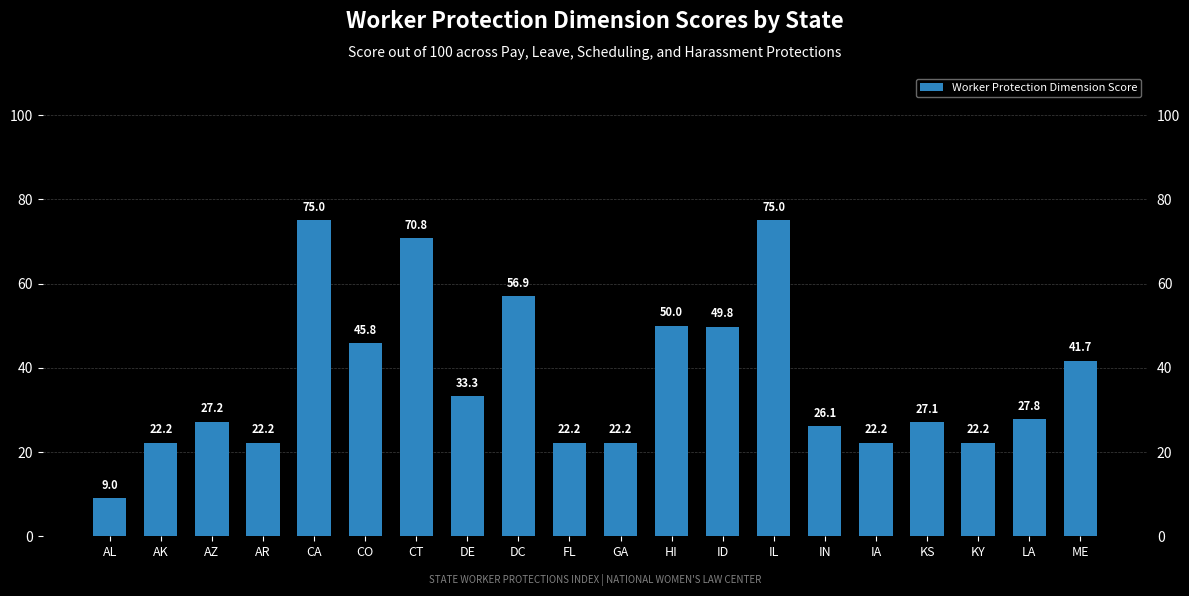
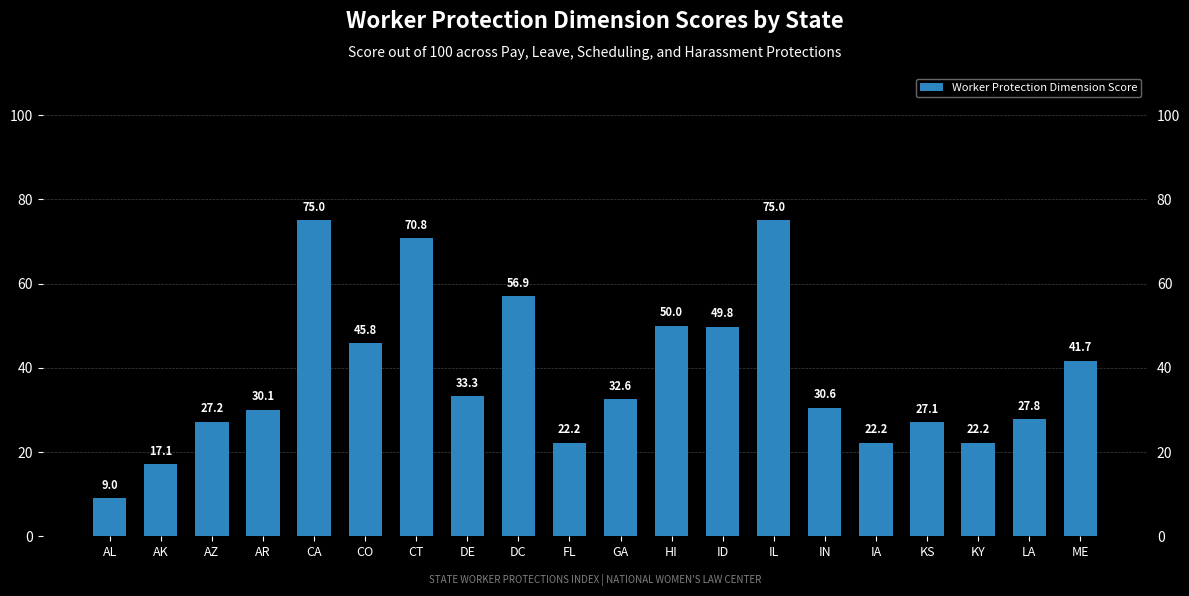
AK: 22.2 -> 17.1
AR: 22.2 -> 30.1
GA: 22.2 -> 32.6
IN: 26.1 -> 30.6
